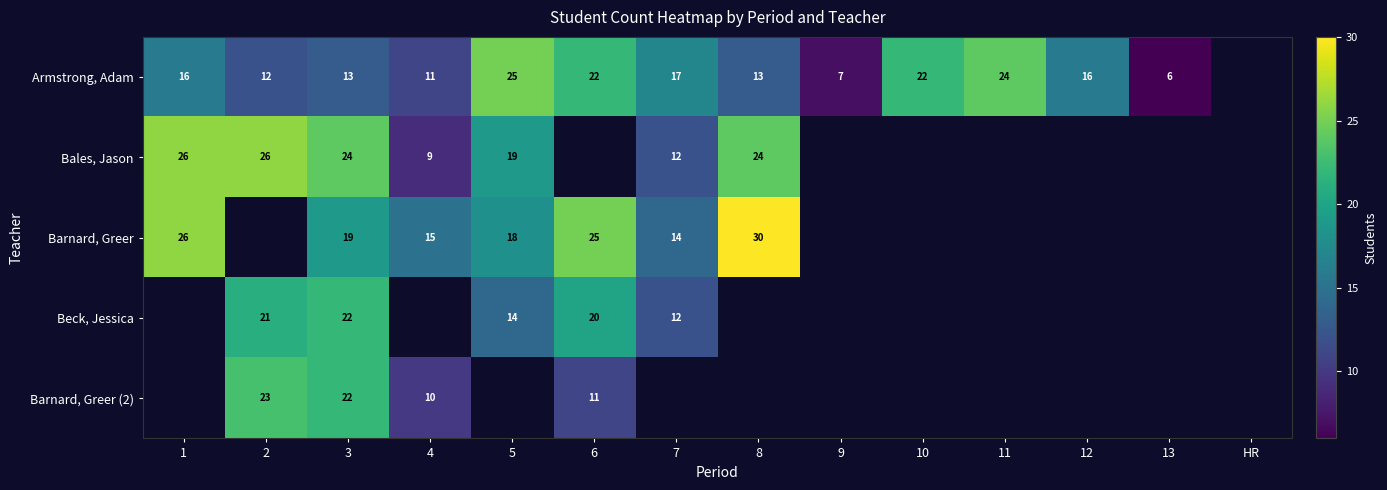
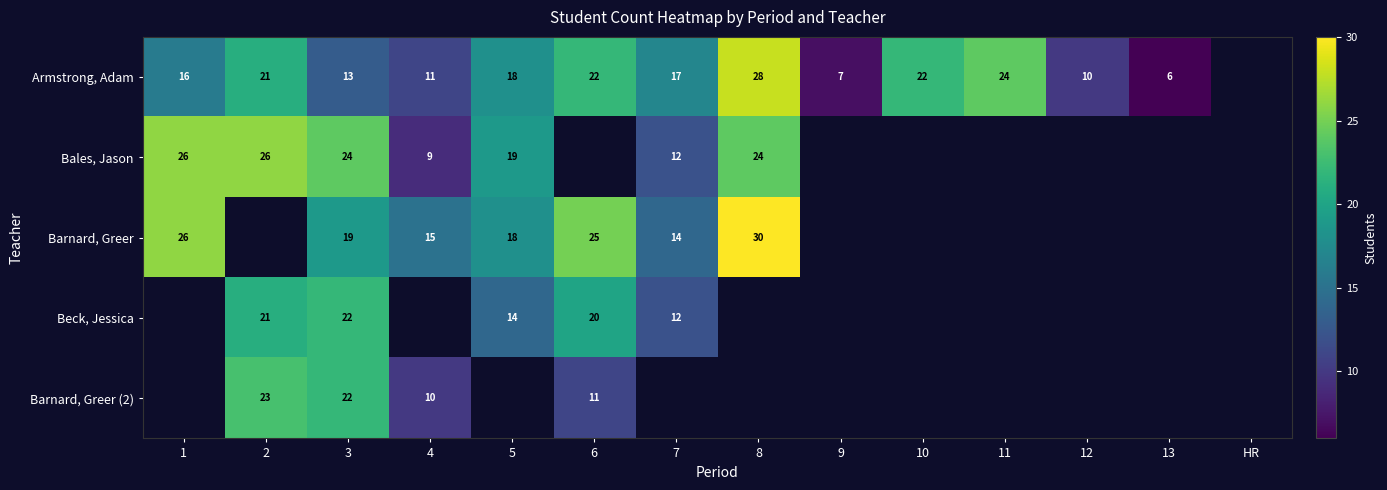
Armstrong, Adam, 2: 12 -> 21
Armstrong, Adam, 5: 25 -> 18
Armstrong, Adam, 8: 13 -> 28
Armstrong, Adam, 12: 16 -> 10
